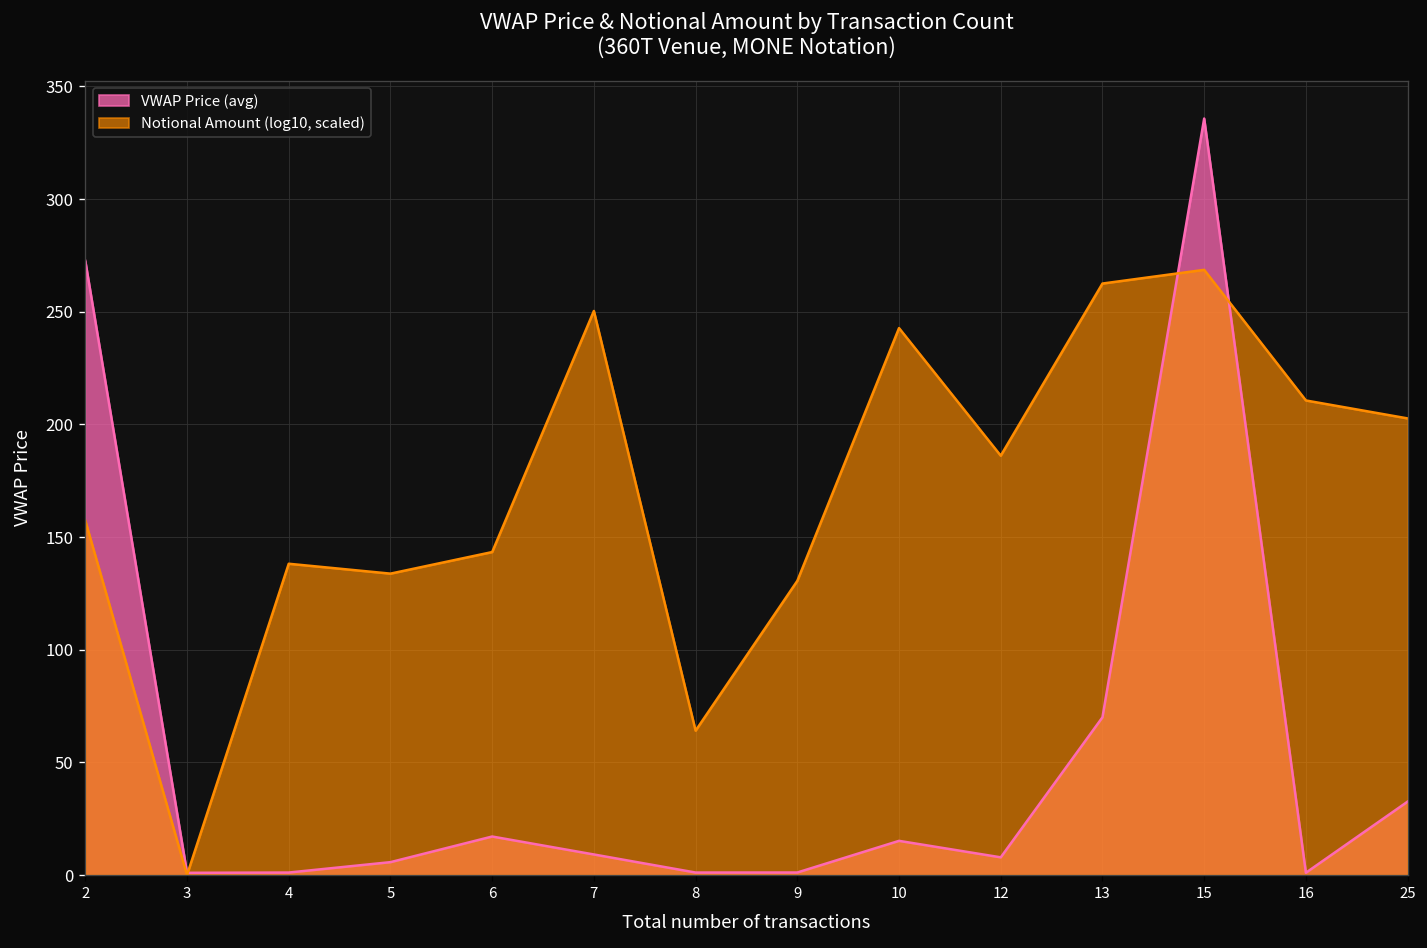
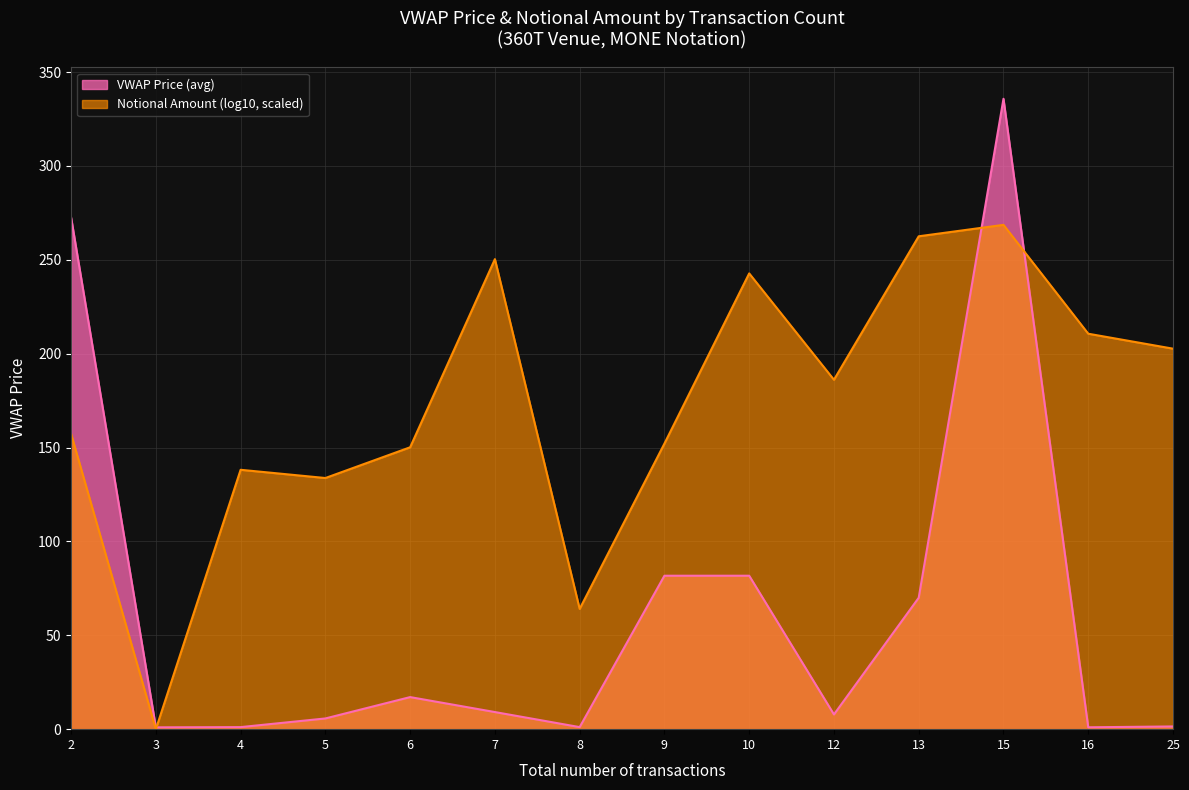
Notional Amount (log10, scaled), 6: 143 -> 150
VWAP Price (avg), 9: 1 -> 82
Notional Amount (log10, scaled), 9: 131 -> 152
VWAP Price (avg), 10: 15 -> 82
VWAP Price (avg), 25: 33 -> 1
